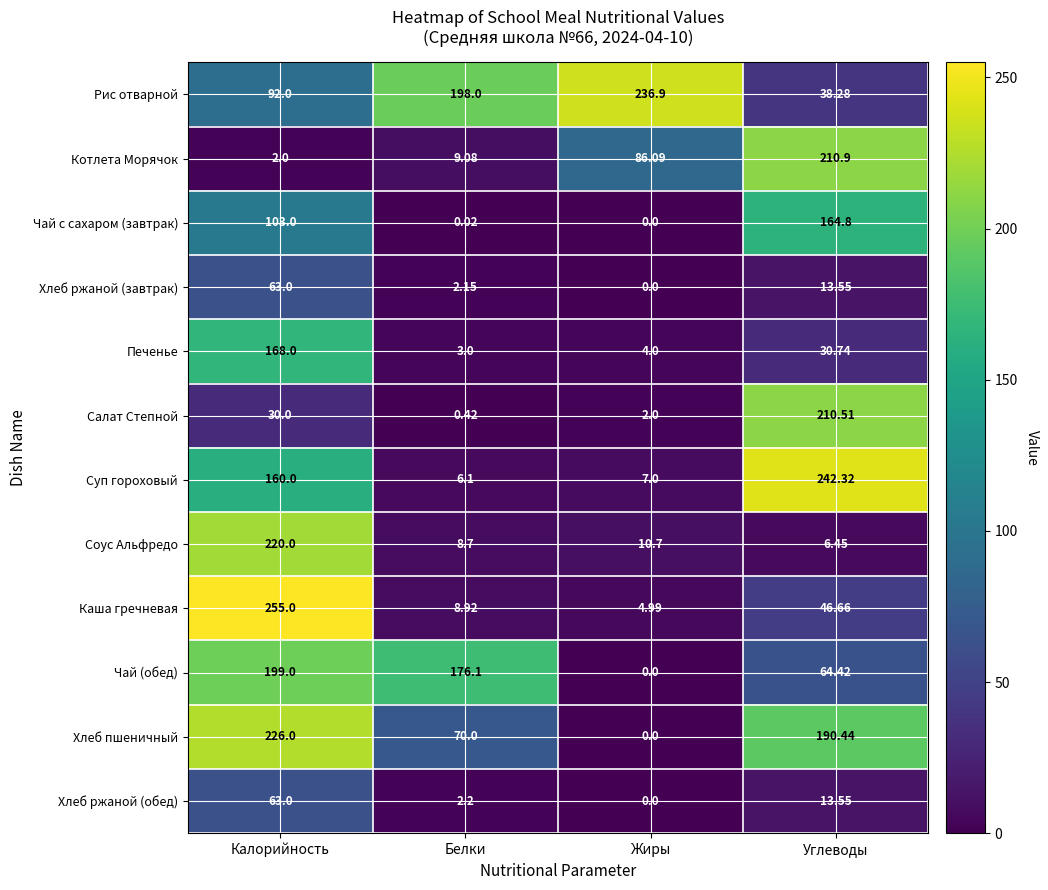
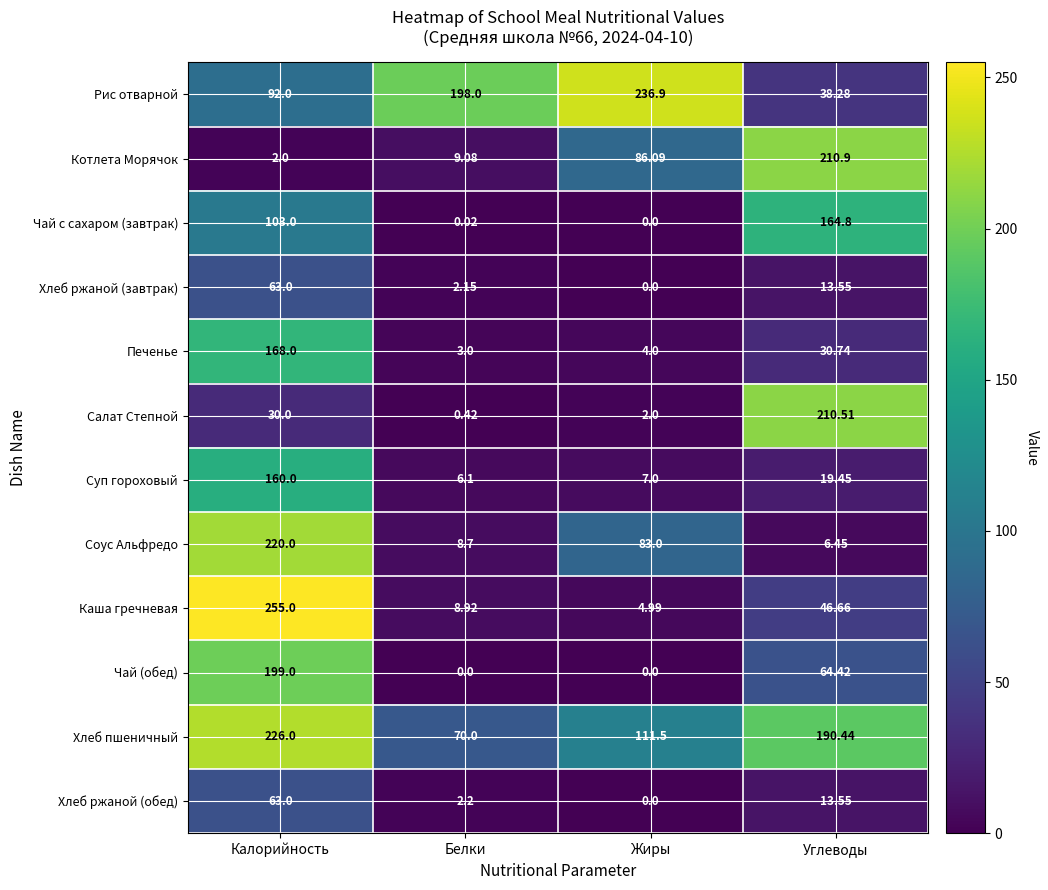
Суп гороховый, Углеводы: 242.32 -> 19.45
Соус Альфредо, Жиры: 10.7 -> 83.0
Чай (обед), Белки: 176.1 -> 0.0
Хлеб пшеничный, Жиры: 0.0 -> 111.5
